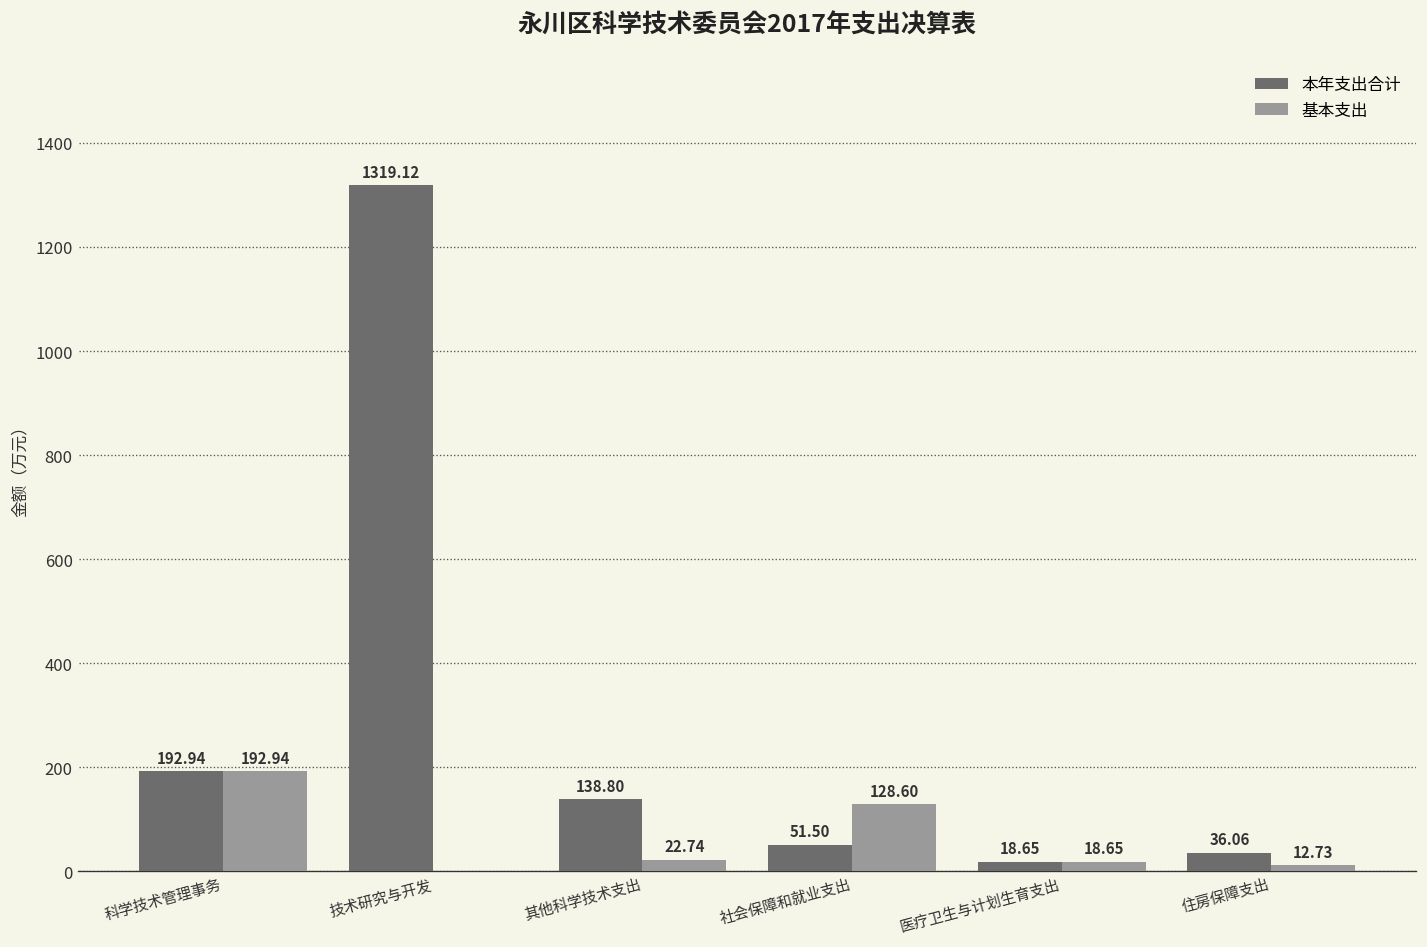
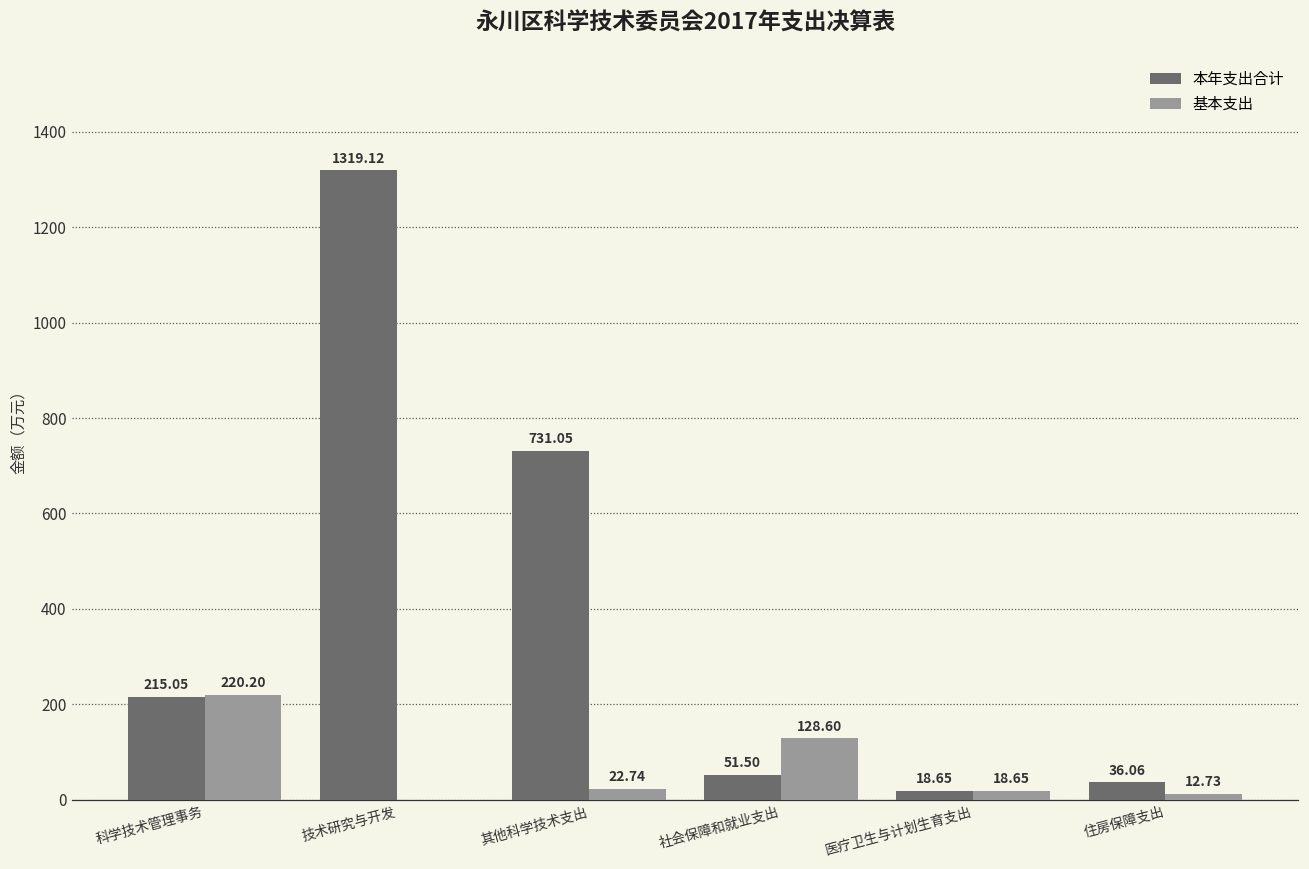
本年支出合计, 科学技术管理事务: 192.94 -> 215.05
基本支出, 科学技术管理事务: 192.94 -> 220.20
本年支出合计, 其他科学技术支出: 138.80 -> 731.05
